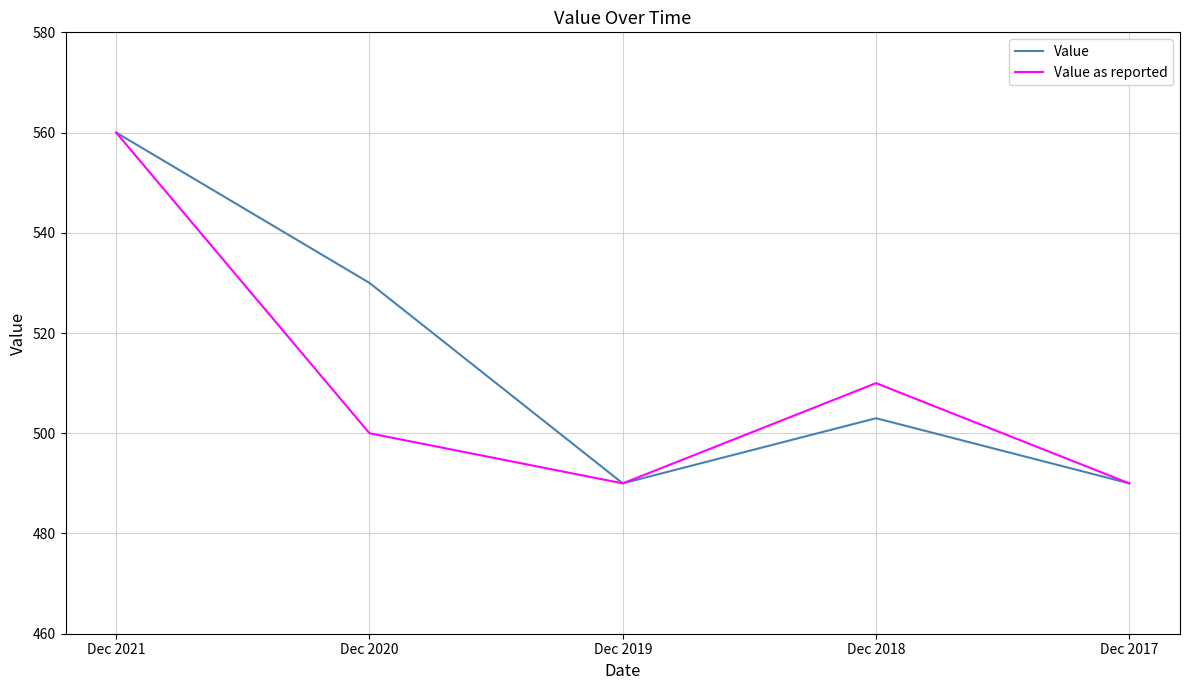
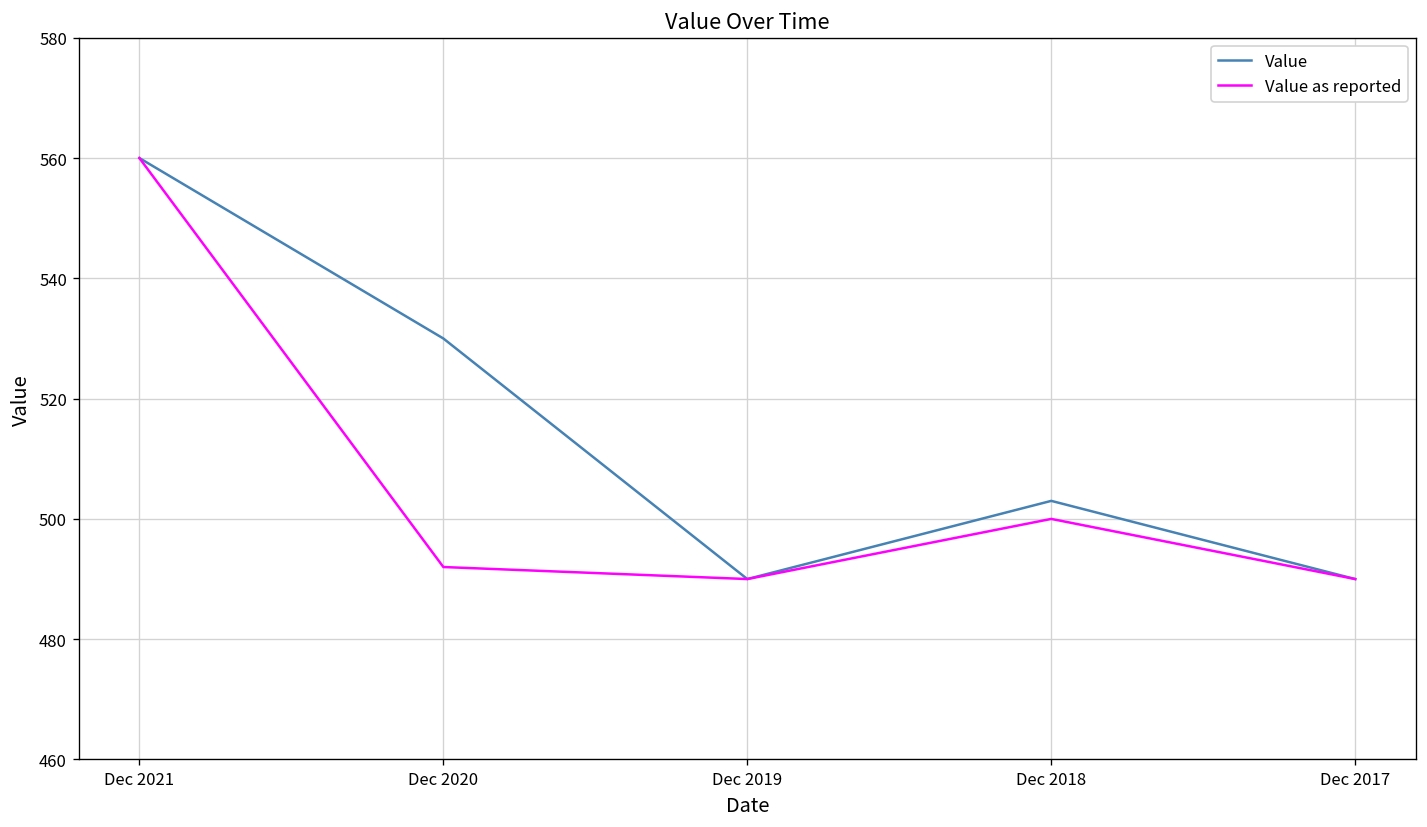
Value as reported, Dec 2020: 500 -> 492
Value as reported, Dec 2018: 510 -> 500
